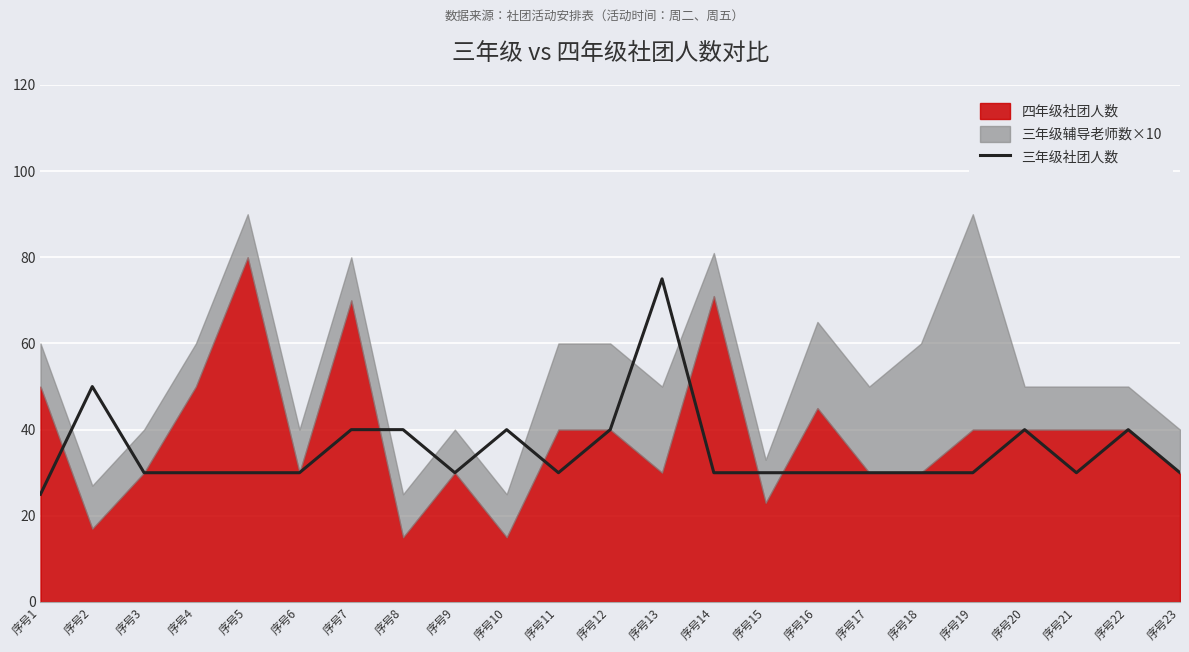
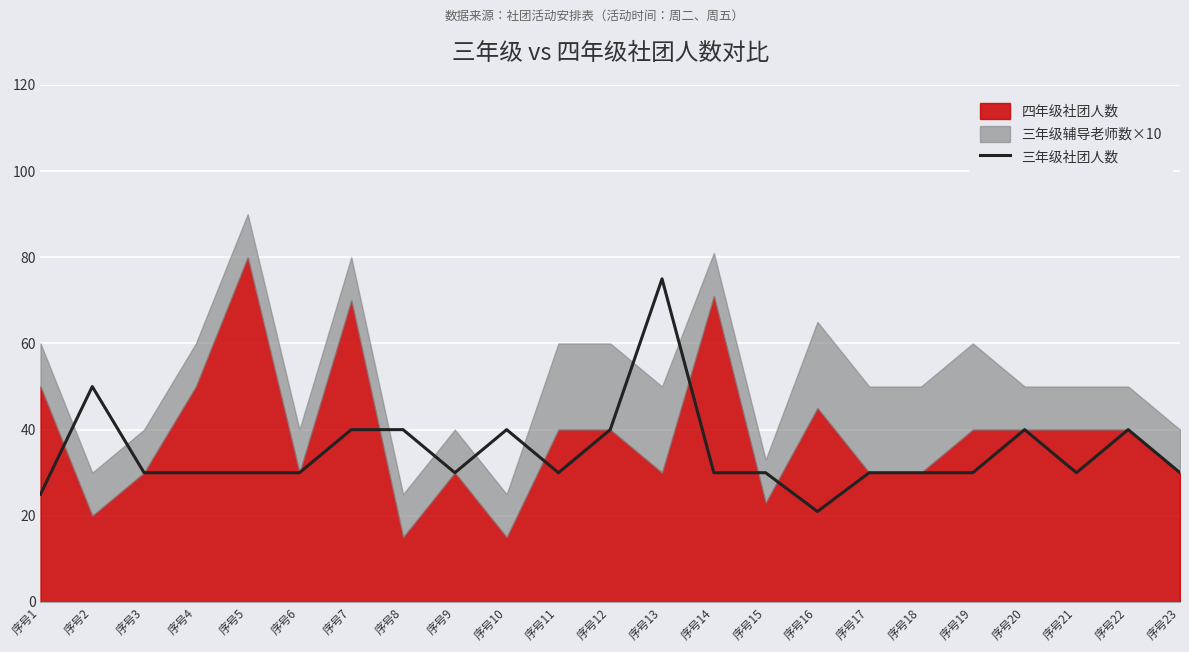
四年级社团人数, 序号2: 17 -> 20
三年级社团人数, 序号16: 30 -> 21
三年级辅导老师数×10, 序号18: 30 -> 20
三年级辅导老师数×10, 序号19: 50 -> 20
